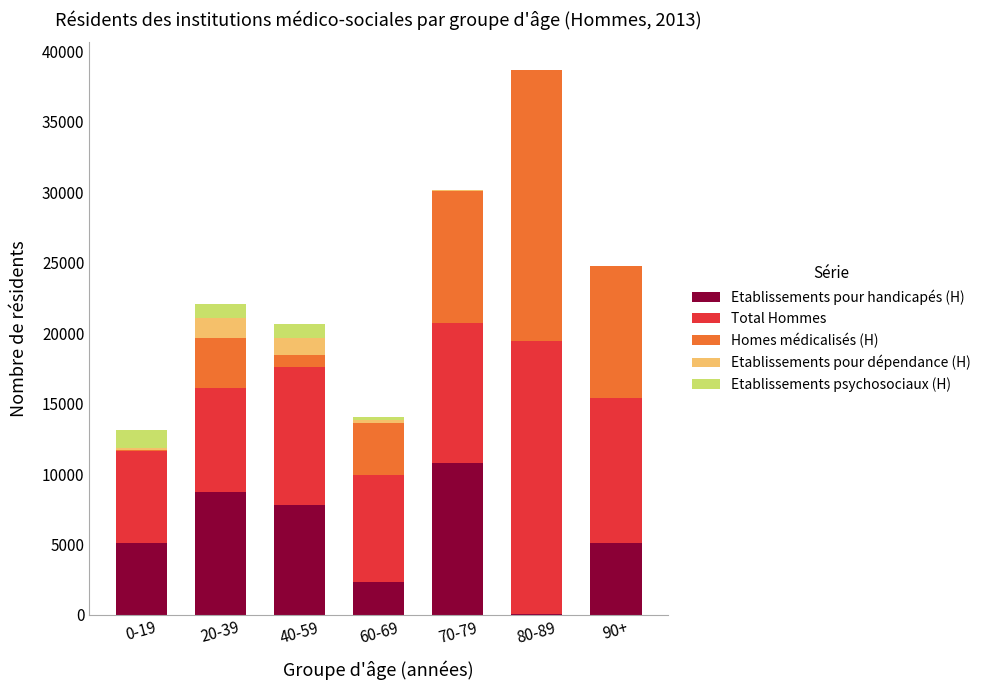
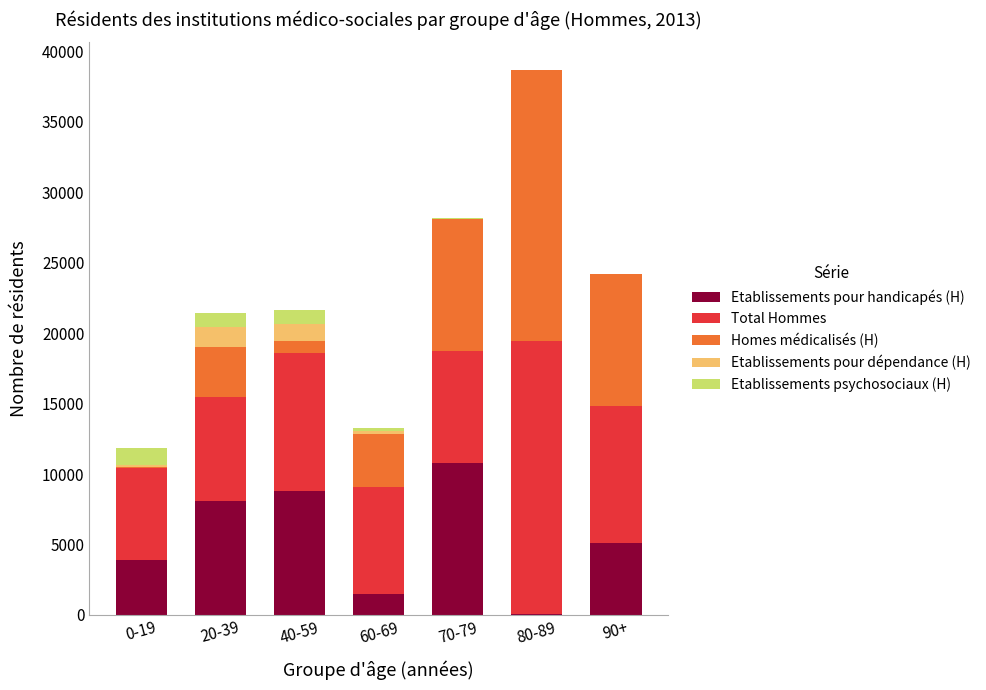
Etablissements pour handicapés (H), 0-19: 5100 -> 3900
Etablissements pour handicapés (H), 20-39: 8700 -> 8100
Etablissements pour handicapés (H), 40-59: 7800 -> 8800
Etablissements pour handicapés (H), 60-69: 2300 -> 1500
Total Hommes, 70-79: 9900 -> 7900
Total Hommes, 90+: 10300 -> 9700
